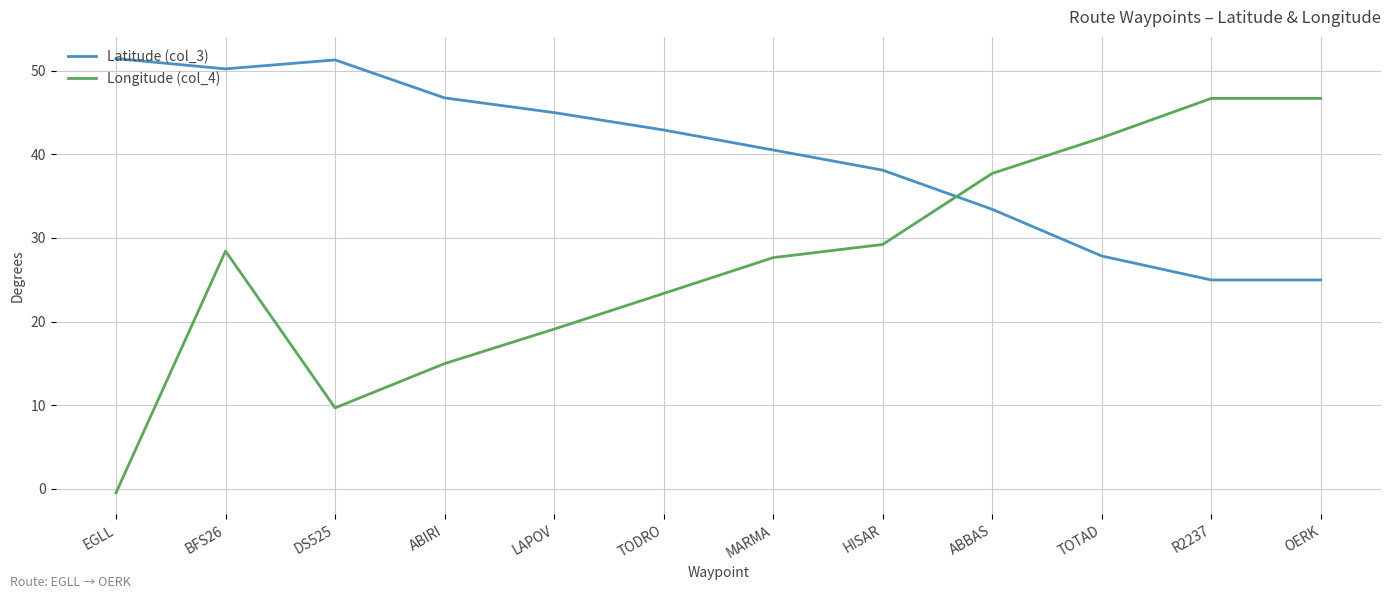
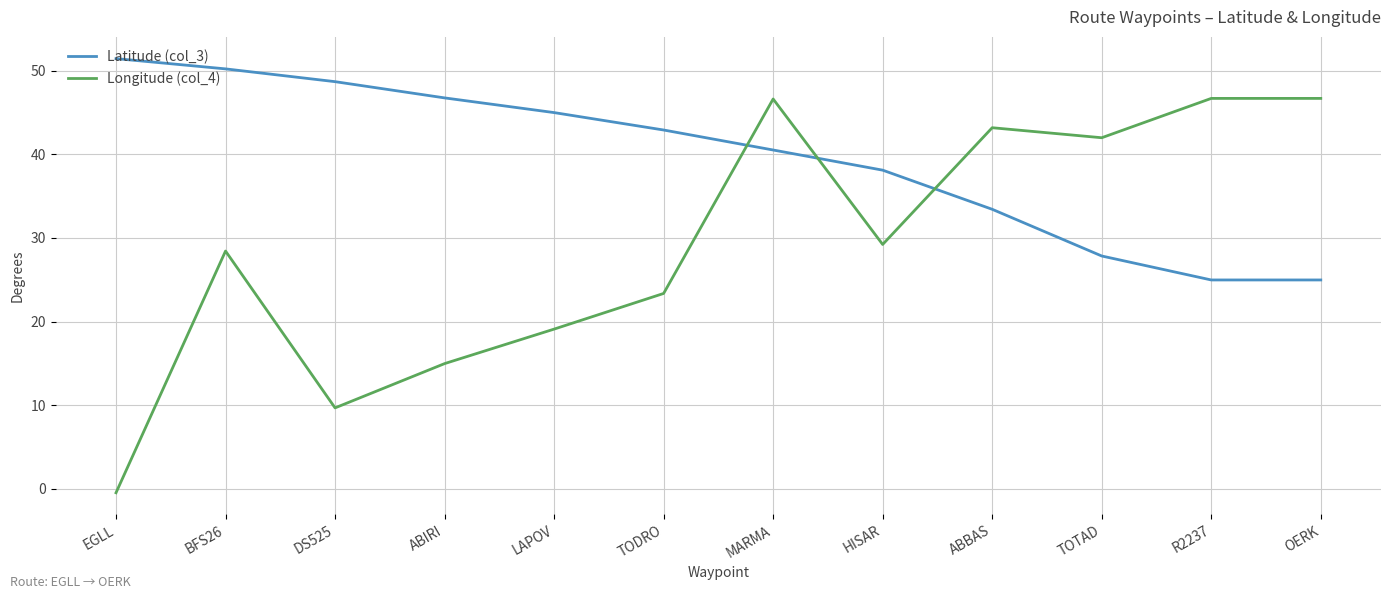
Latitude (col_3), DS525: 51 -> 49
Longitude (col_4), MARMA: 28 -> 47
Longitude (col_4), ABBAS: 38 -> 43
